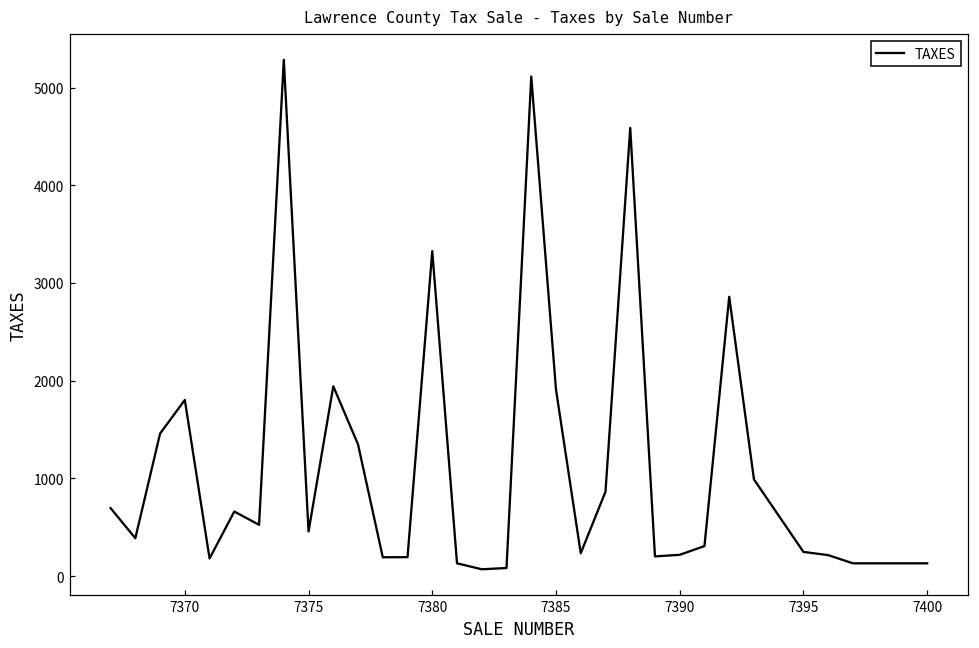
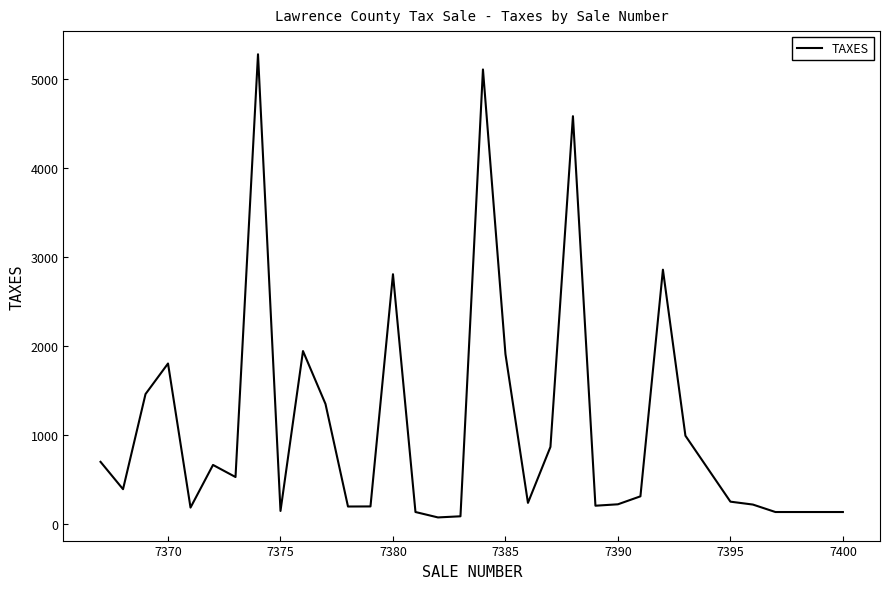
7375: 500 -> 100
7380: 3300 -> 2800
